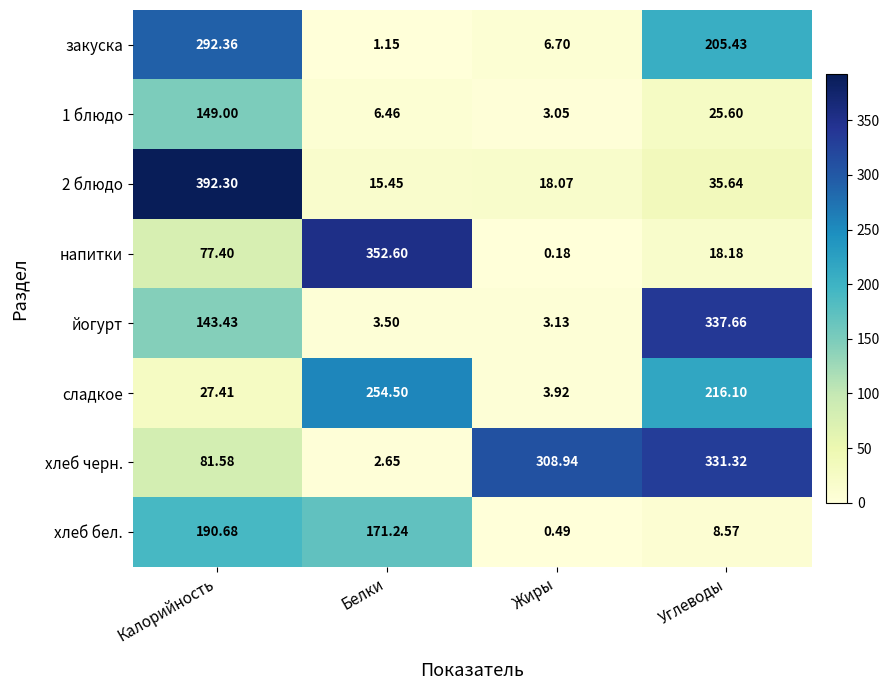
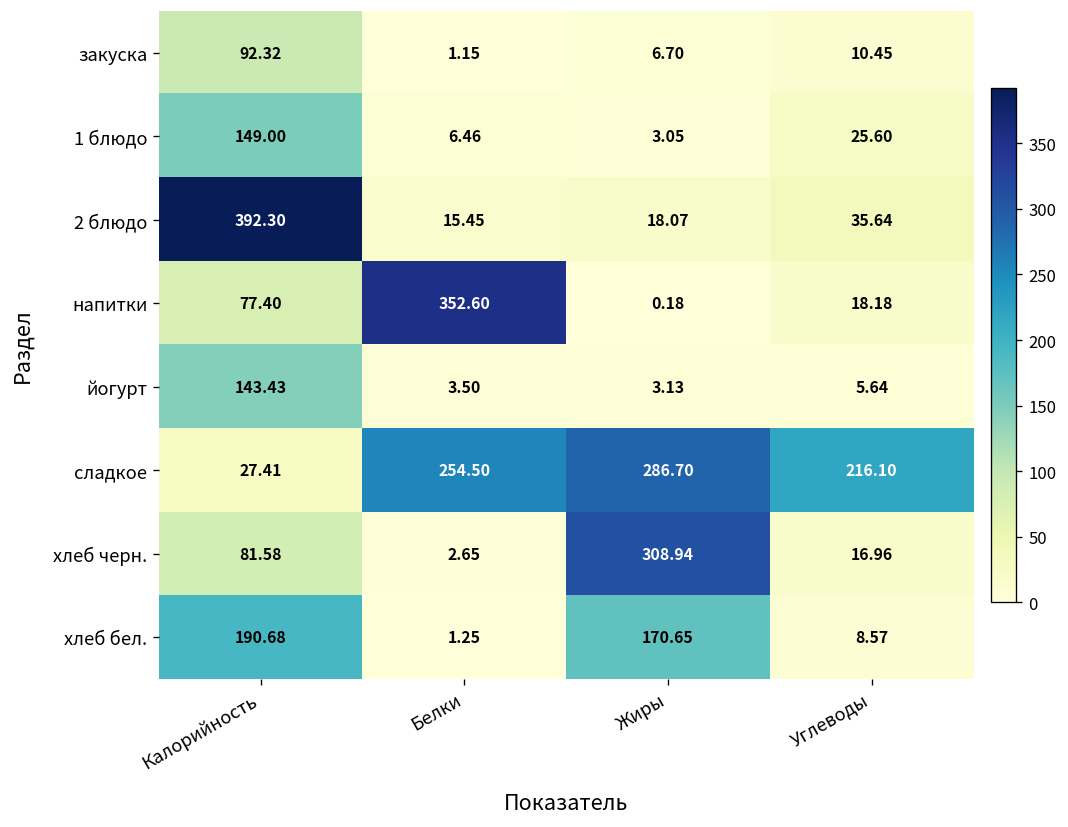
закуска, Калорийность: 292.36 -> 92.32
закуска, Углеводы: 205.43 -> 10.45
йогурт, Углеводы: 337.66 -> 5.64
сладкое, Жиры: 3.92 -> 286.70
хлеб черн., Углеводы: 331.32 -> 16.96
хлеб бел., Белки: 171.24 -> 1.25
хлеб бел., Жиры: 0.49 -> 170.65
